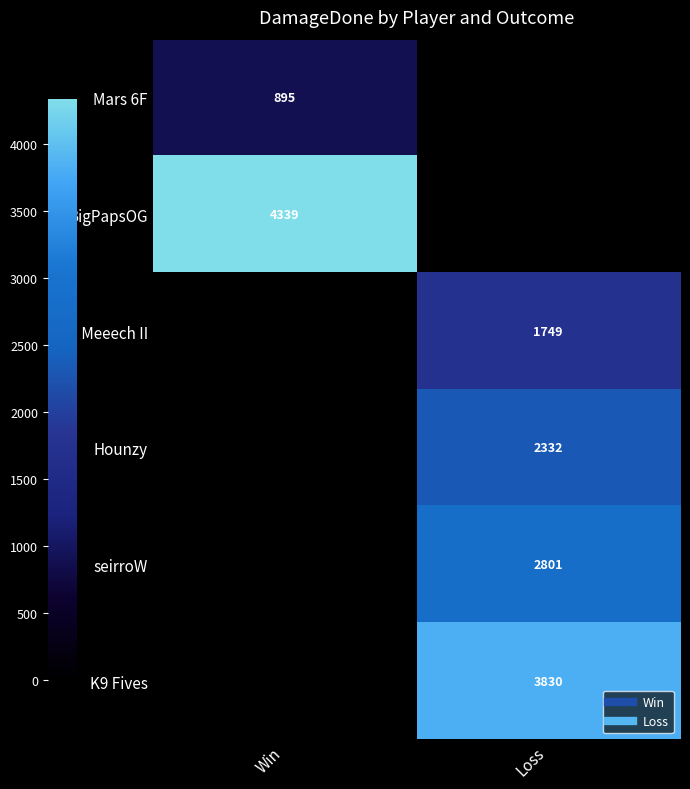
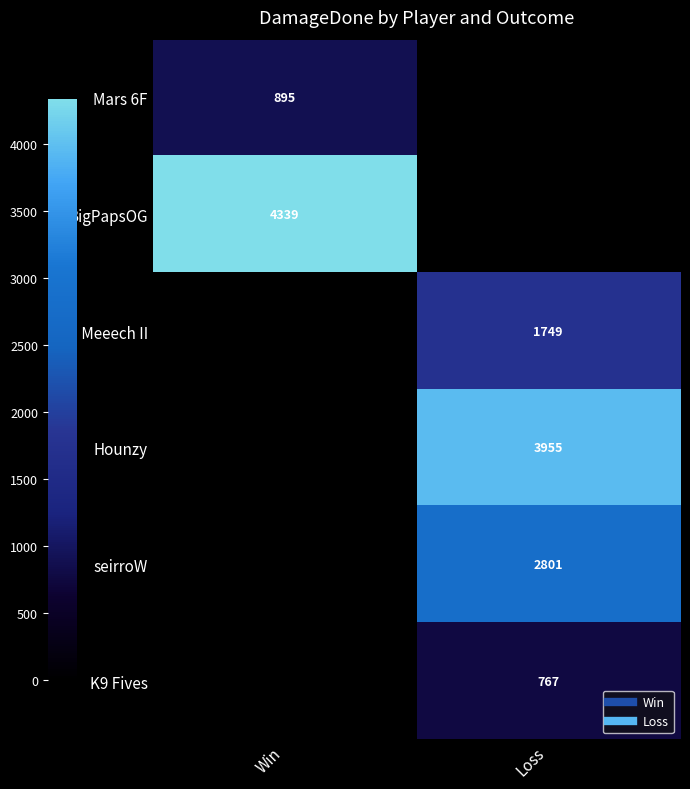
Hounzy, Loss: 2332 -> 3955
K9 Fives, Loss: 3830 -> 767
